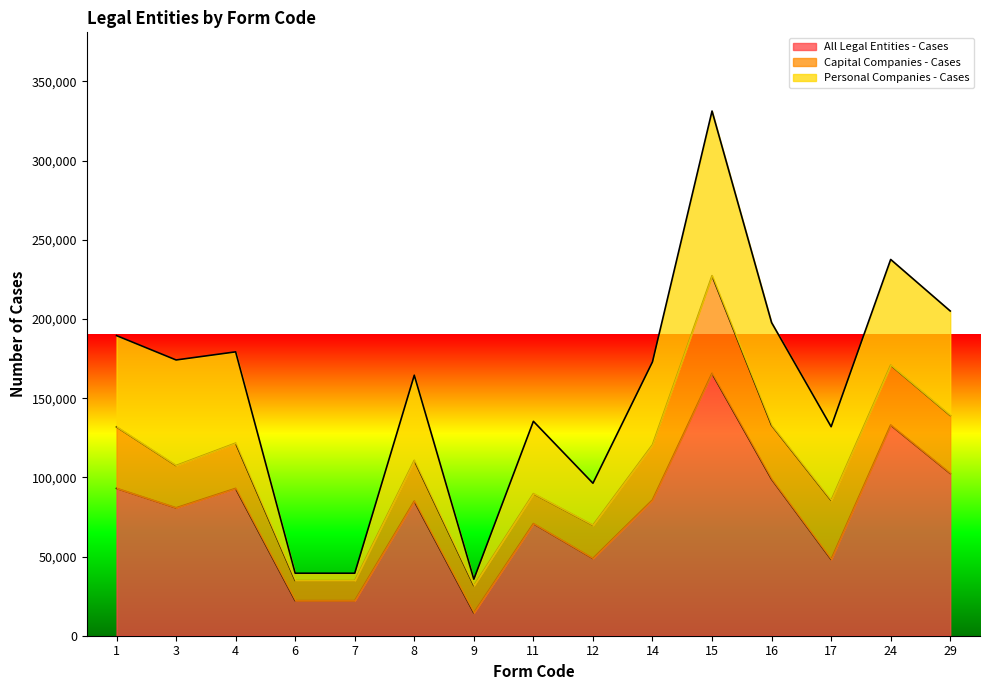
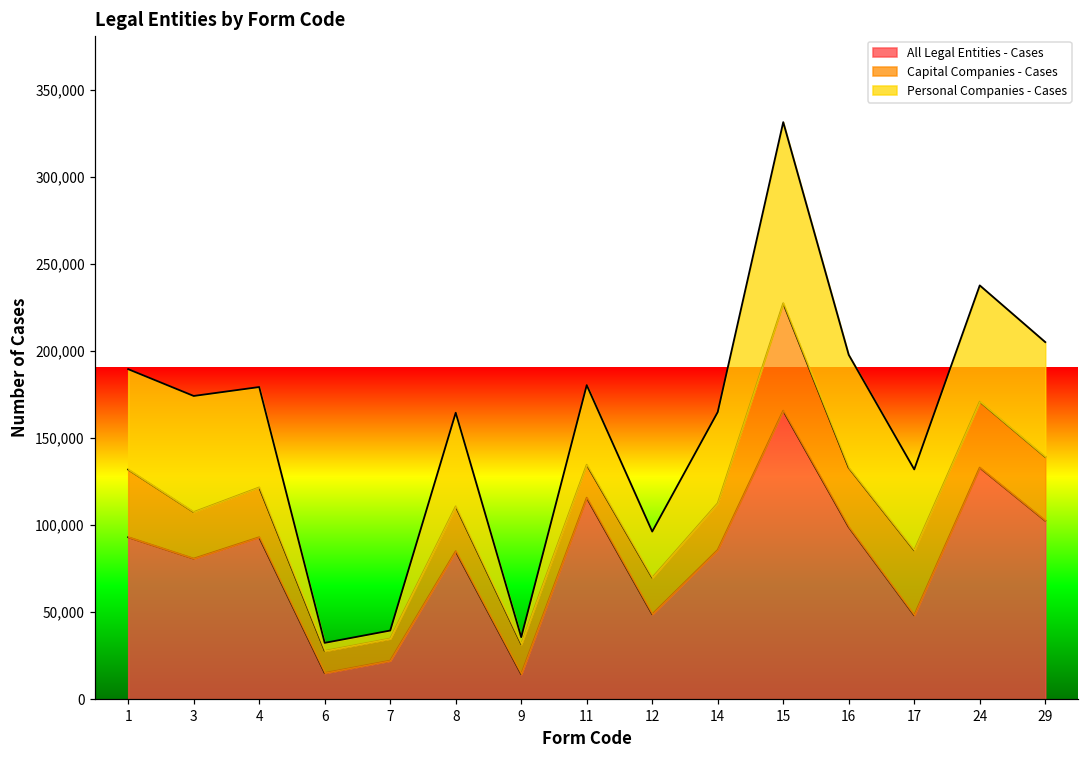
All Legal Entities - Cases, 6: 22,000 -> 15,000
All Legal Entities - Cases, 11: 71,000 -> 116,000
Capital Companies - Cases, 14: 35,000 -> 27,000
